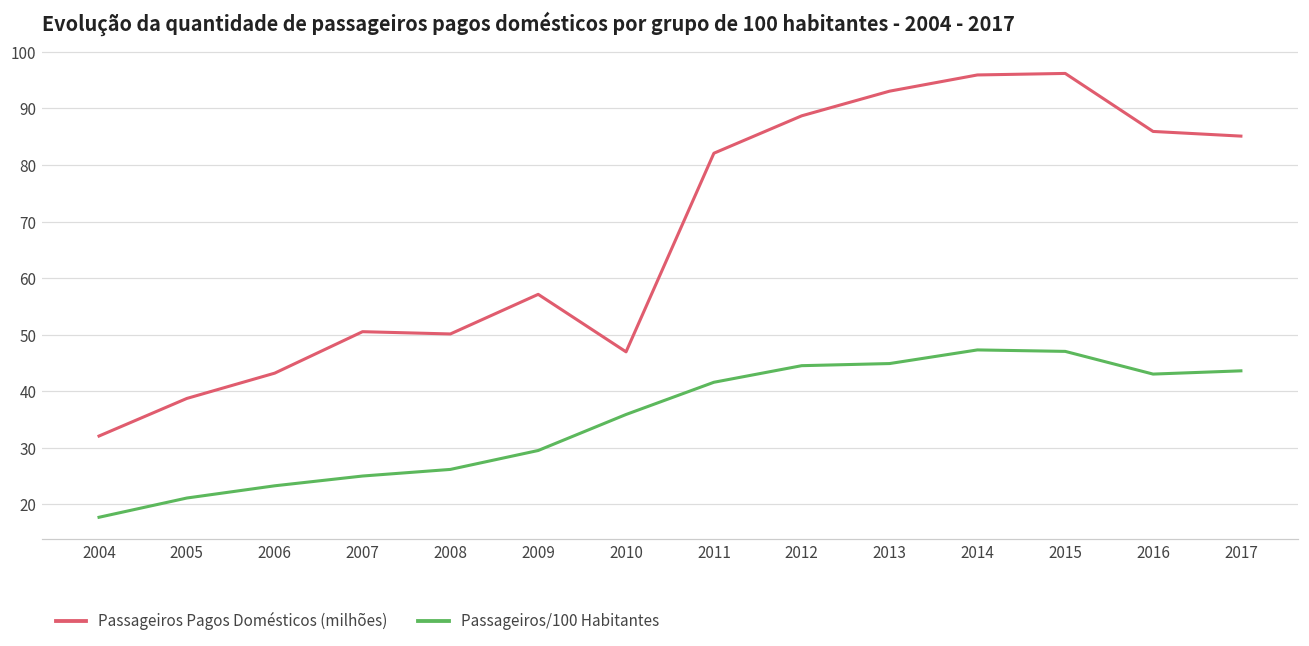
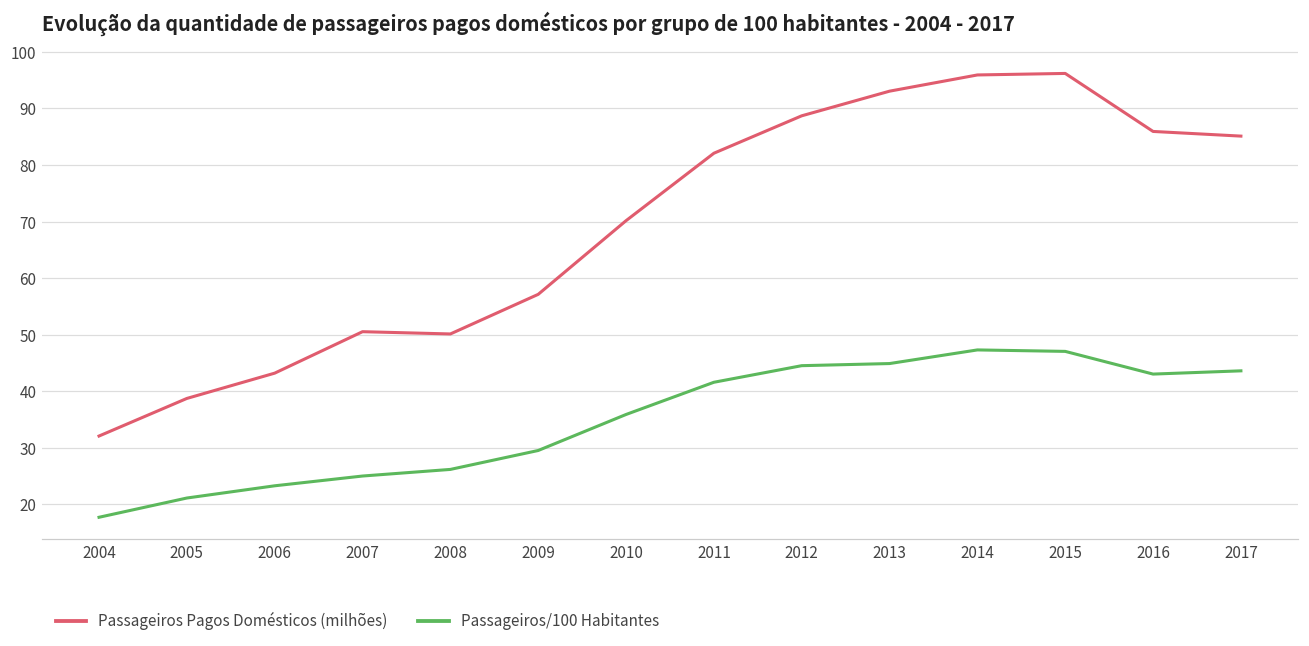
Passageiros Pagos Domésticos (milhões), 2010: 47 -> 70
